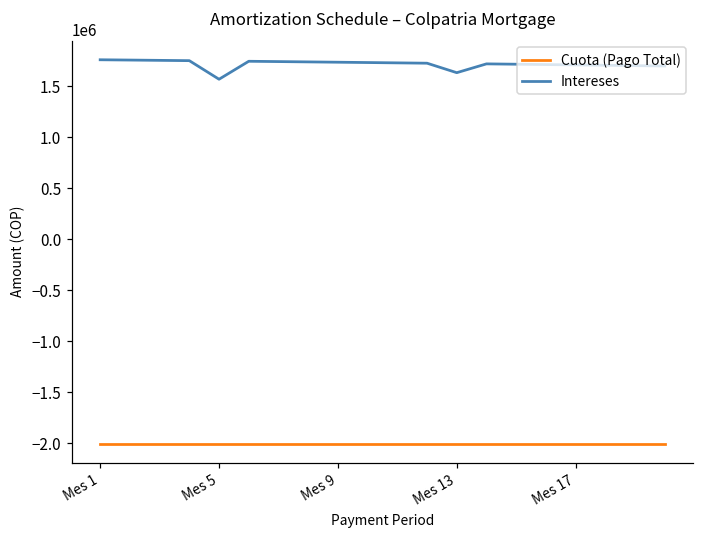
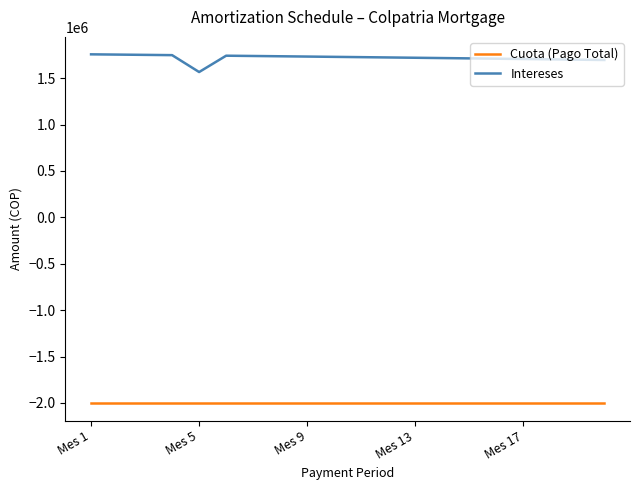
Intereses, Mes 13: 1600000 -> 1700000
